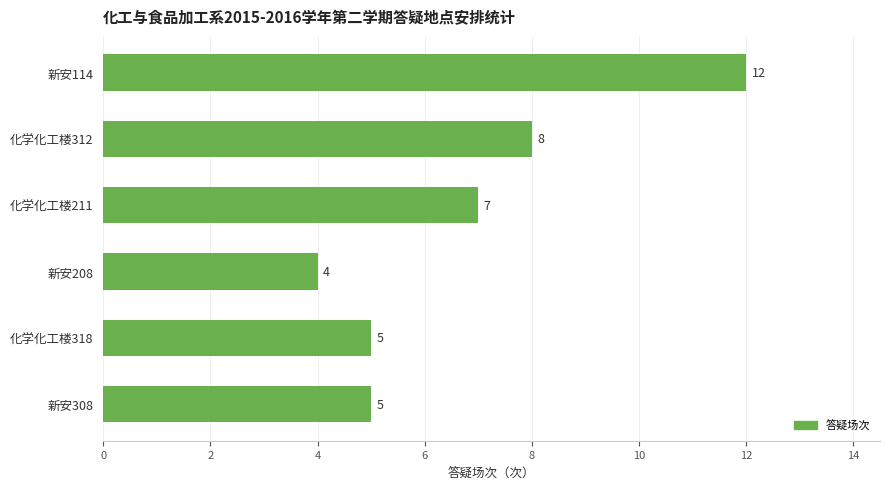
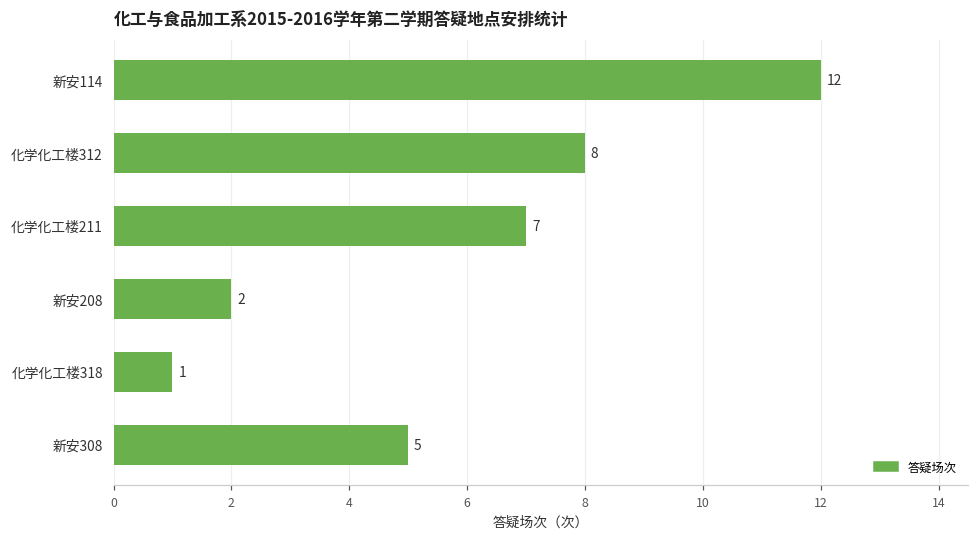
新安208: 4 -> 2
化学化工楼318: 5 -> 1
